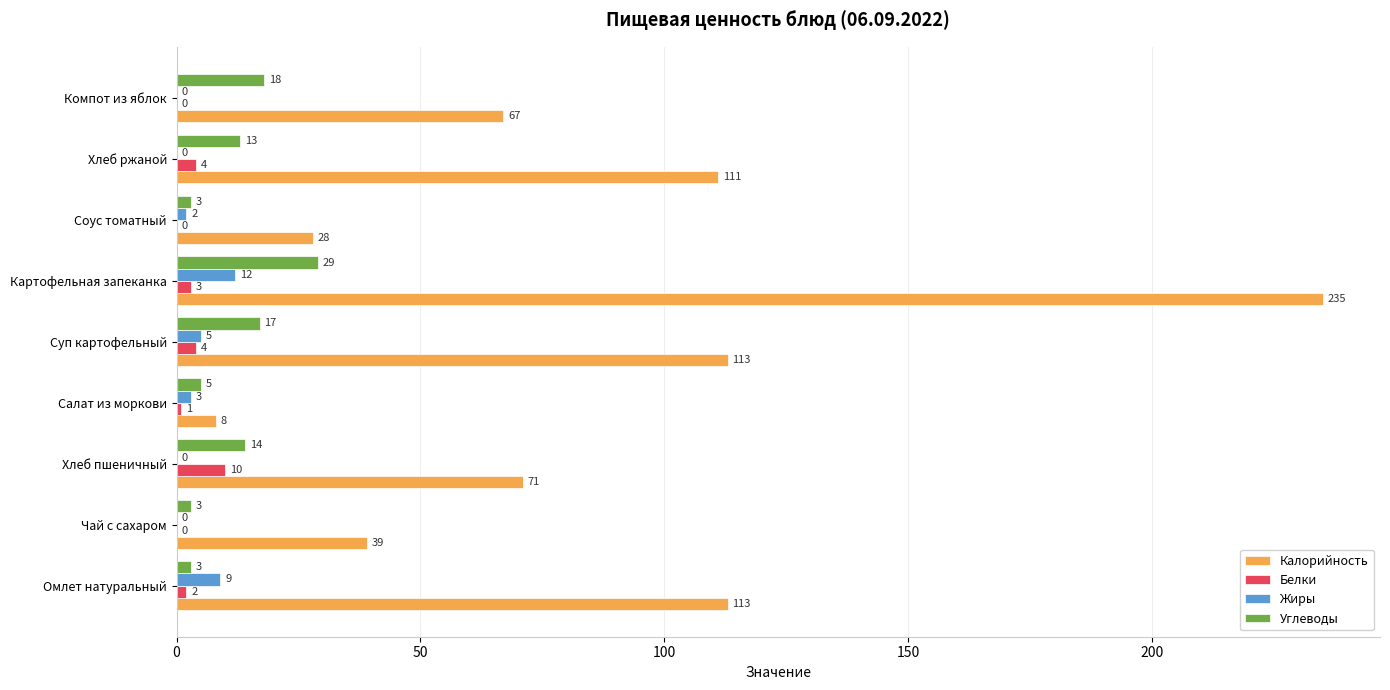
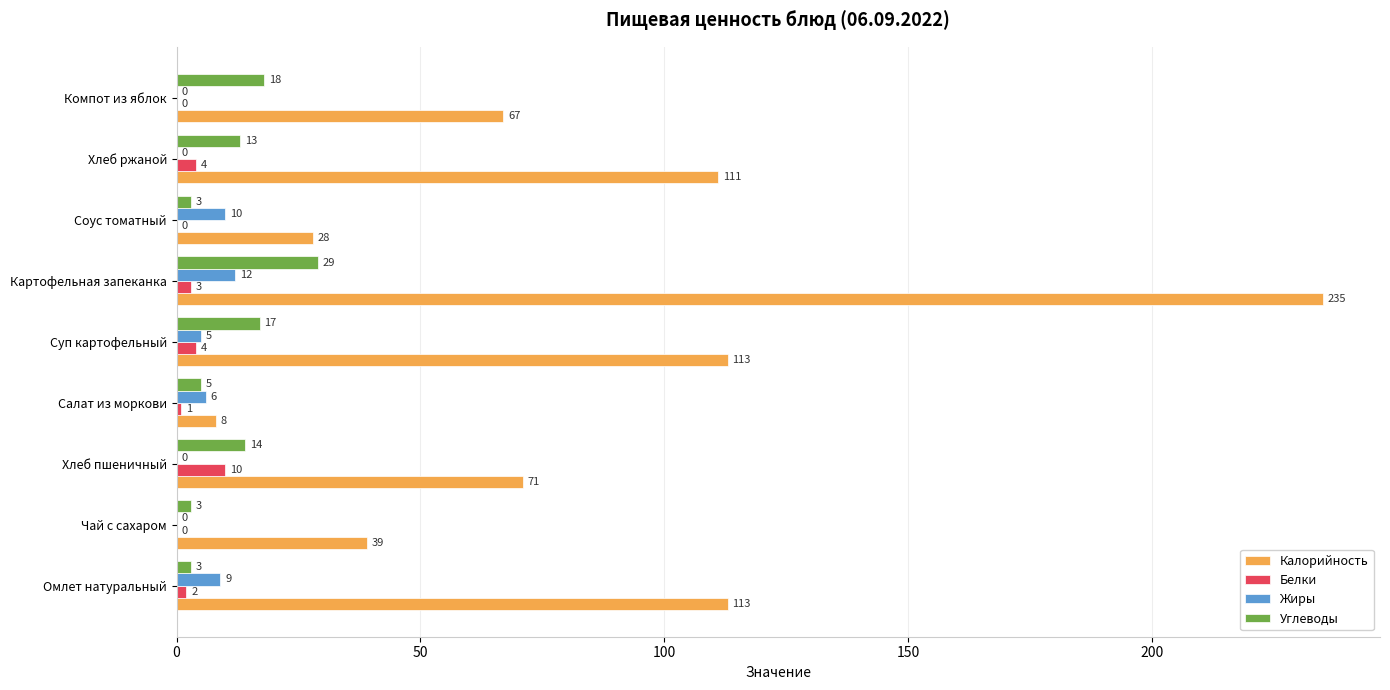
Жиры, Соус томатный: 2 -> 10
Жиры, Салат из моркови: 3 -> 6
